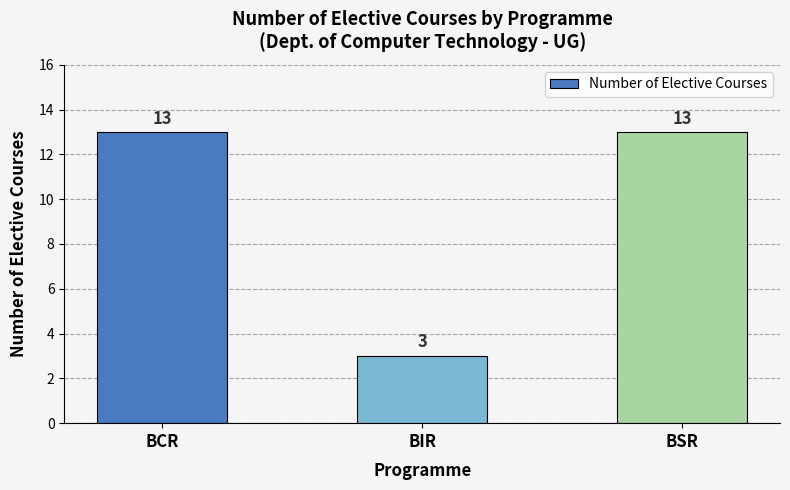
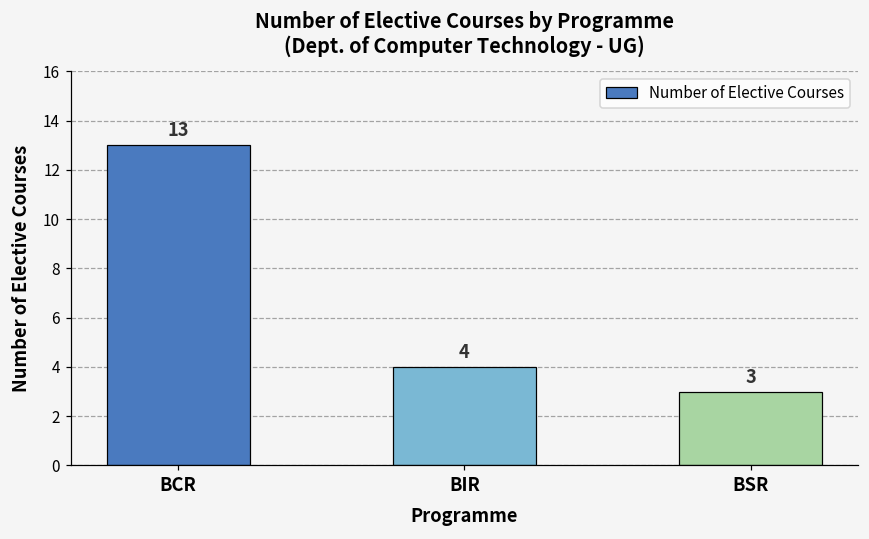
BIR: 3 -> 4
BSR: 13 -> 3
